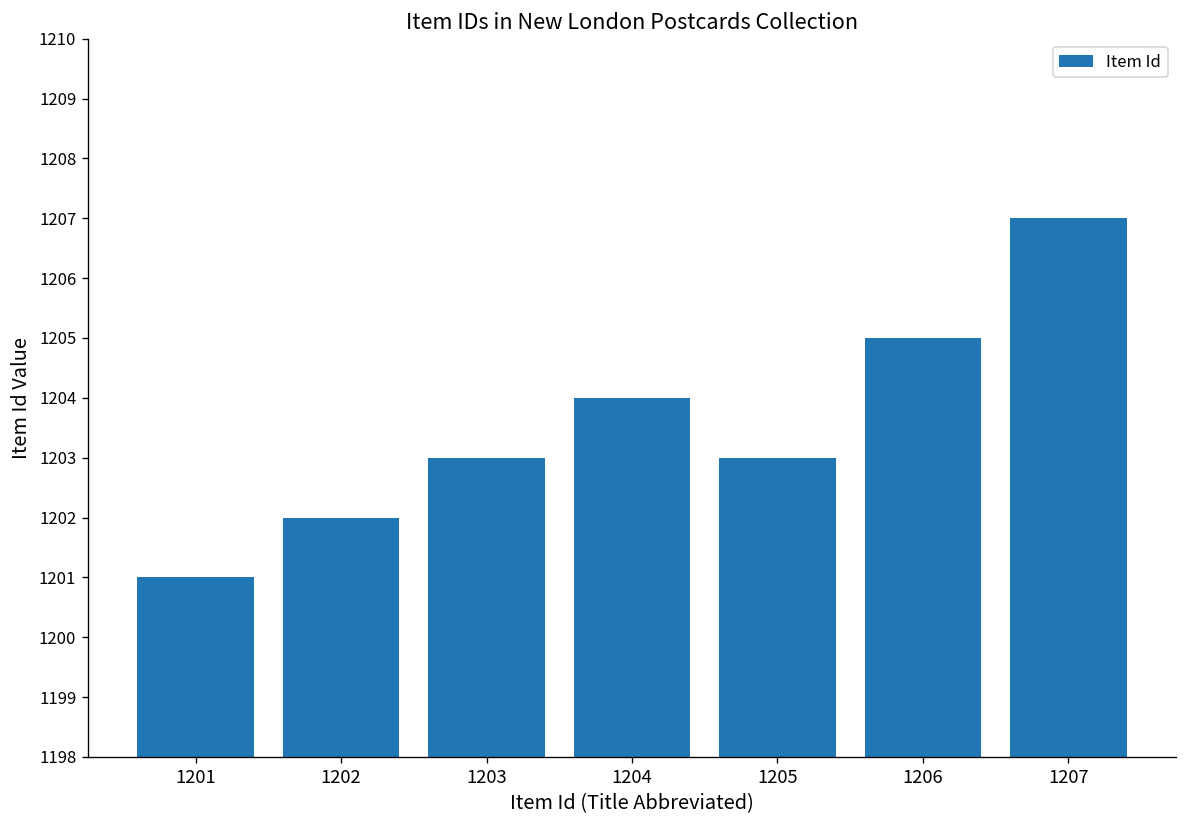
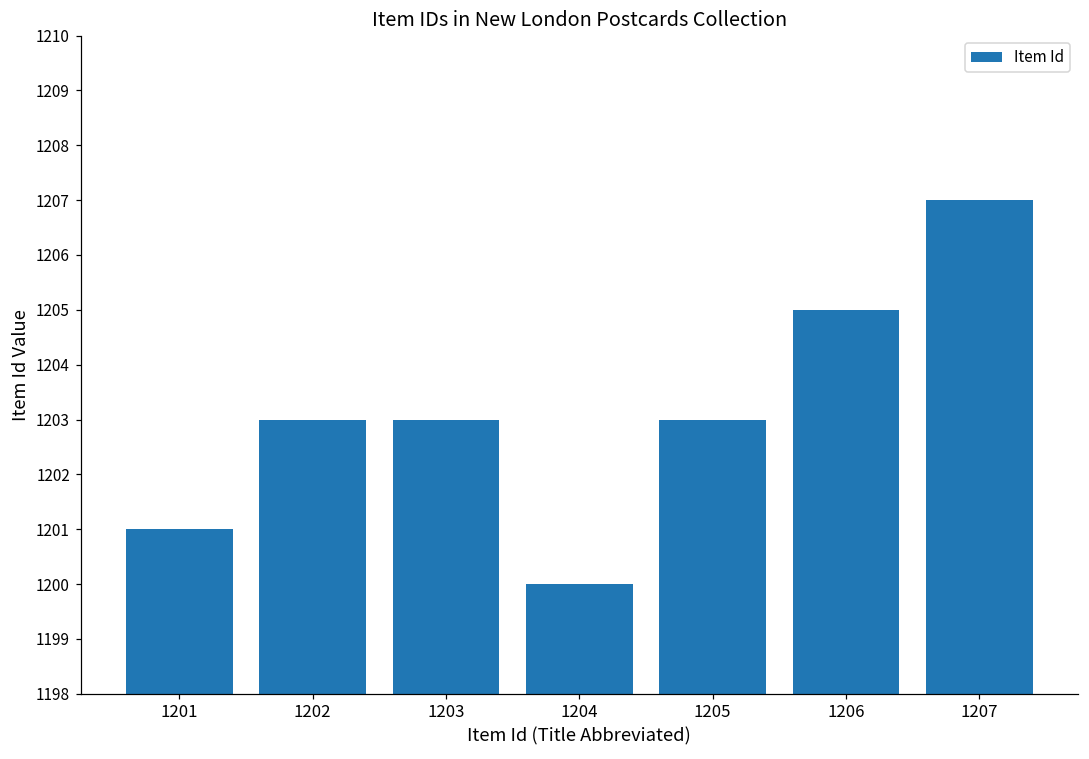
1202: 1202 -> 1203
1204: 1204 -> 1200
